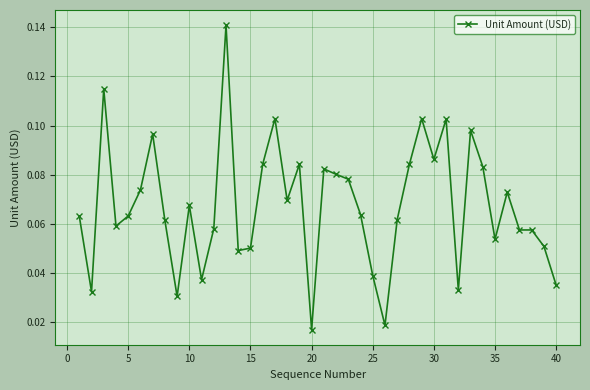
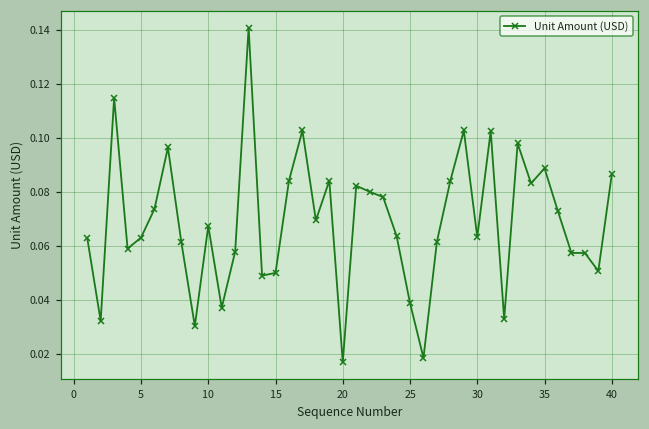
30: 0.086 -> 0.063
35: 0.054 -> 0.089
40: 0.035 -> 0.087
